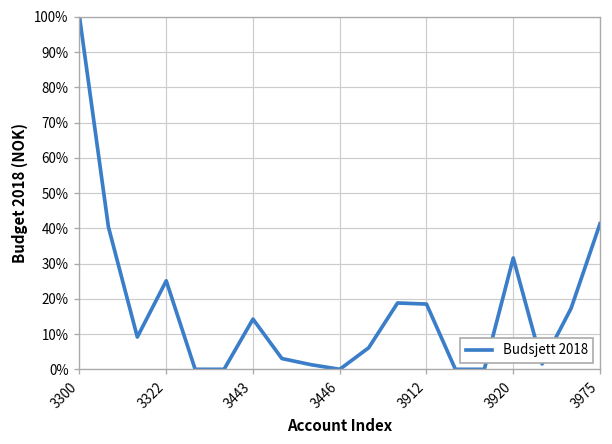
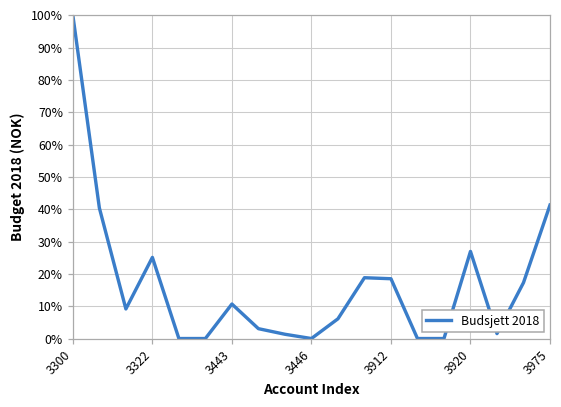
3443: 14% -> 11%
3920: 32% -> 27%
